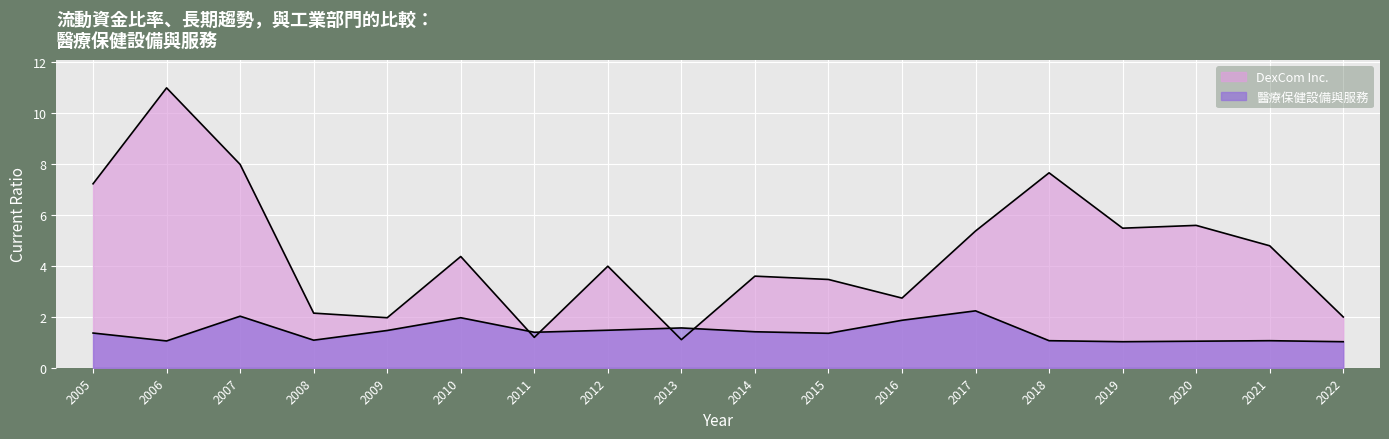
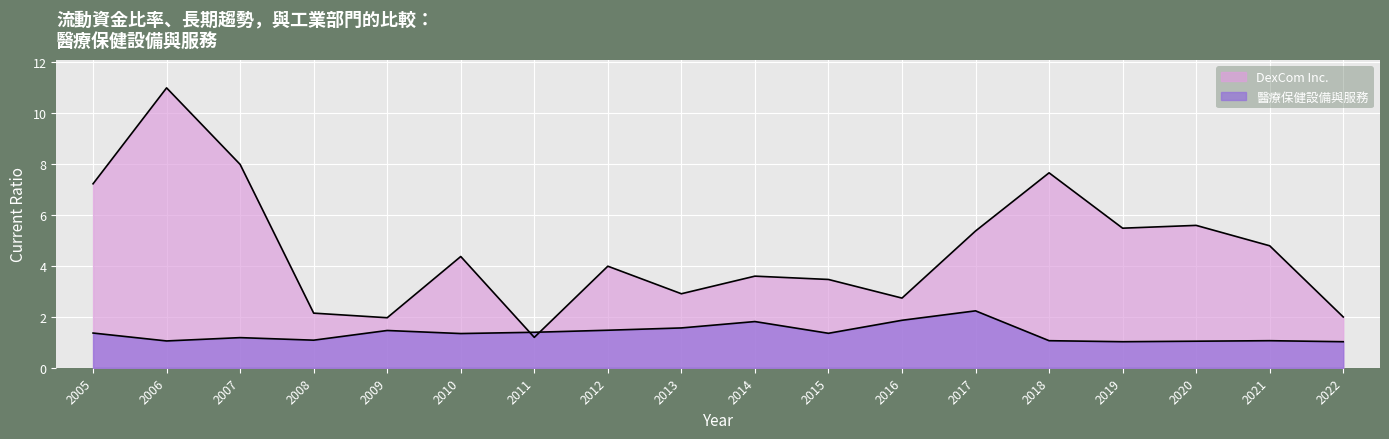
醫療保健設備與服務, 2007: 2.0 -> 1.2
醫療保健設備與服務, 2010: 2.0 -> 1.3
DexCom Inc., 2013: 1.1 -> 2.9
醫療保健設備與服務, 2014: 1.4 -> 1.8
